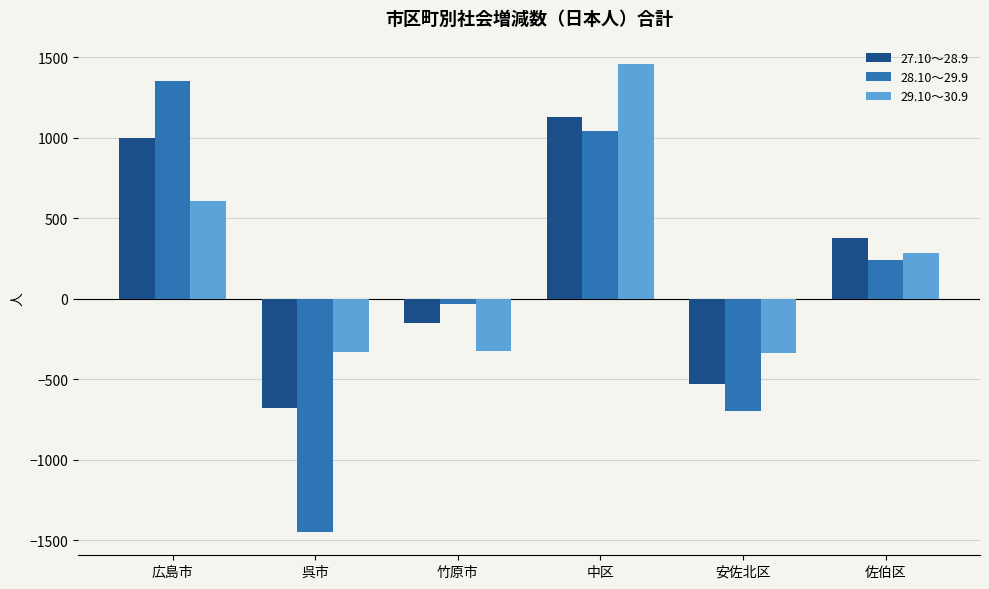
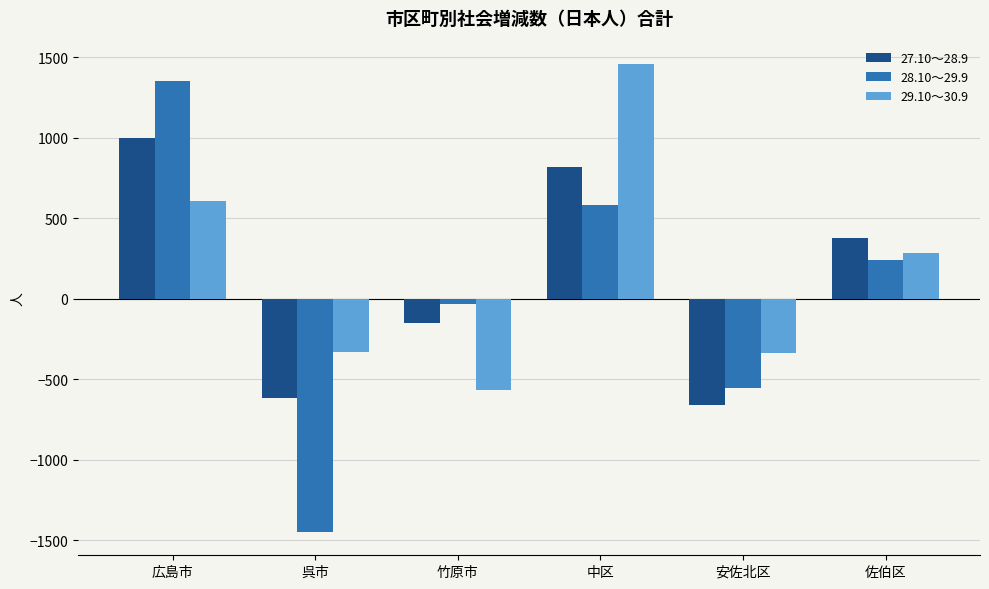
27.10～28.9, 呉市: -680 -> -620
29.10～30.9, 竹原市: -320 -> -570
27.10～28.9, 中区: 1130 -> 820
28.10～29.9, 中区: 1040 -> 580
27.10～28.9, 安佐北区: -530 -> -660
28.10～29.9, 安佐北区: -700 -> -560
